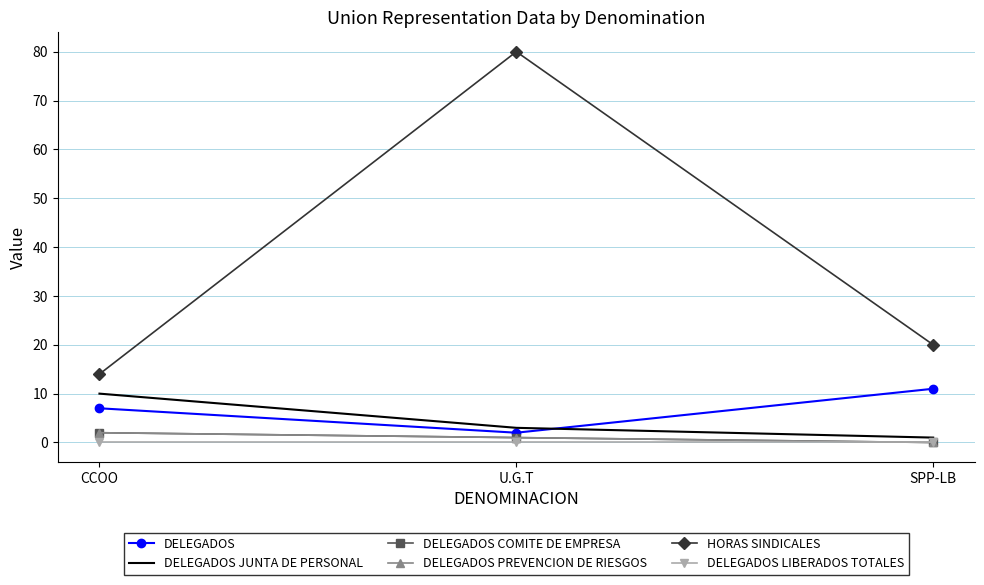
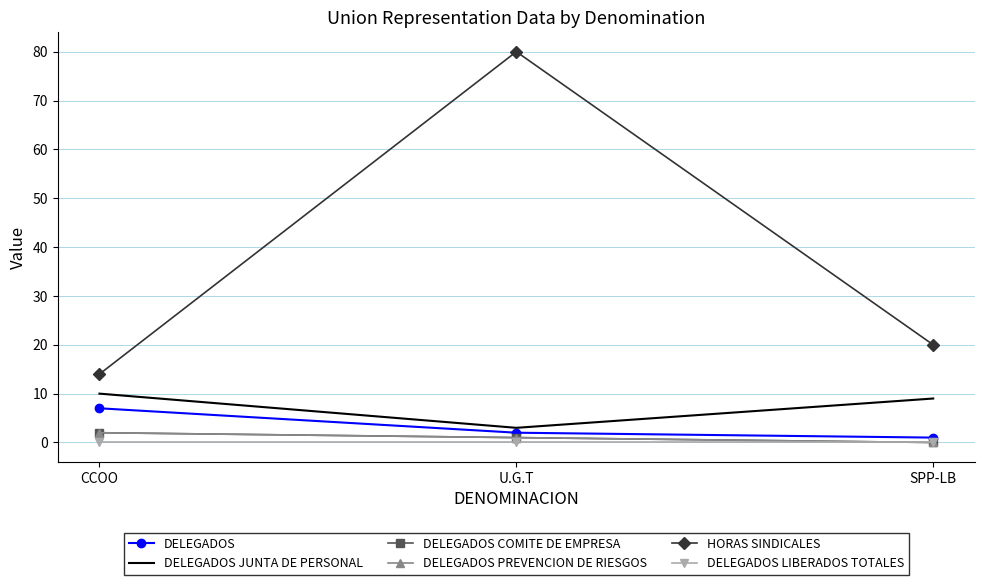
DELEGADOS, SPP-LB: 11 -> 1
DELEGADOS JUNTA DE PERSONAL, SPP-LB: 1 -> 9
